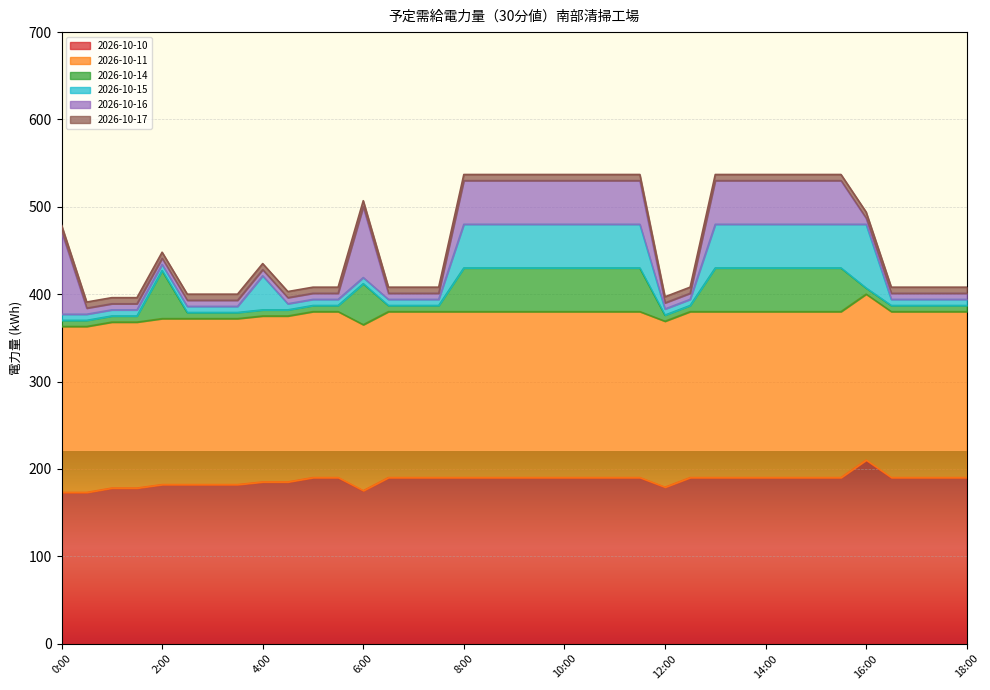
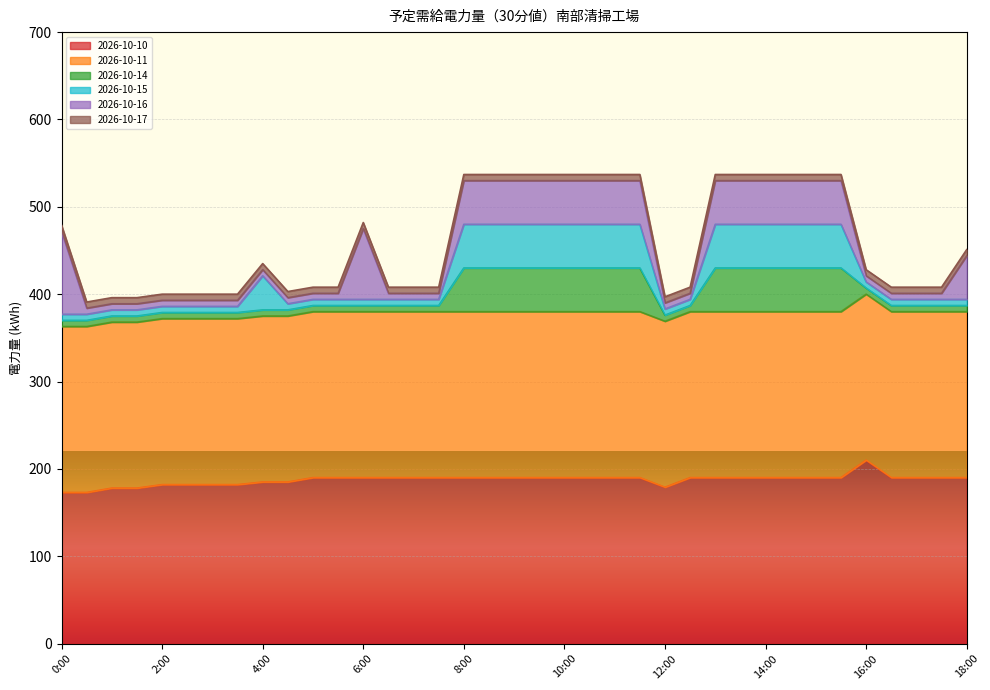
2026-10-14, 2:00: 60 -> 10
2026-10-10, 6:00: 180 -> 190
2026-10-14, 6:00: 50 -> 10
2026-10-15, 16:00: 70 -> 10
2026-10-16, 18:00: 10 -> 50
